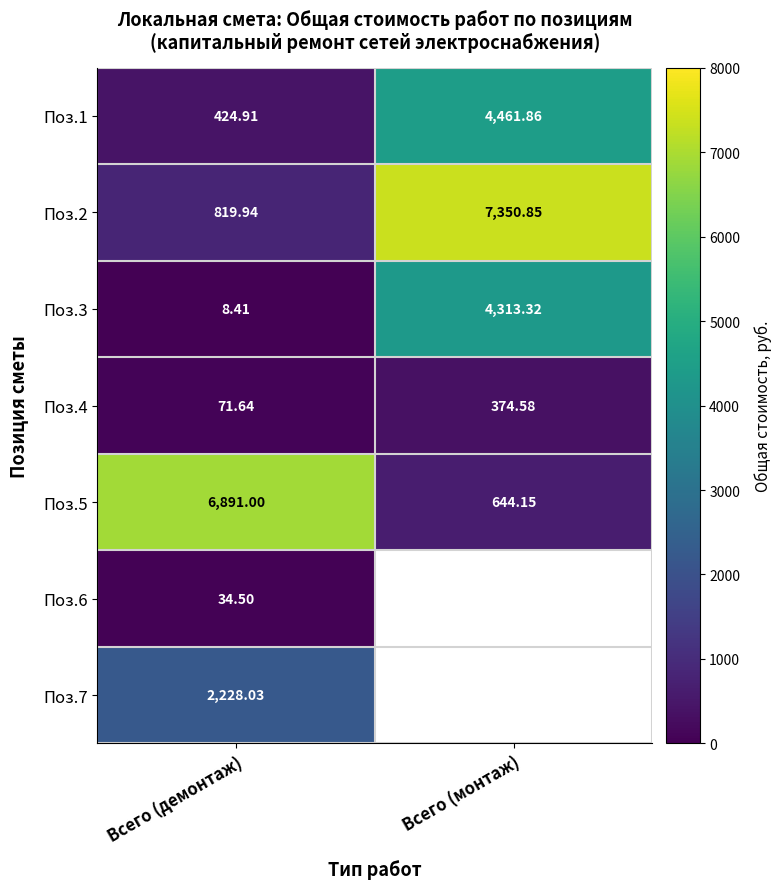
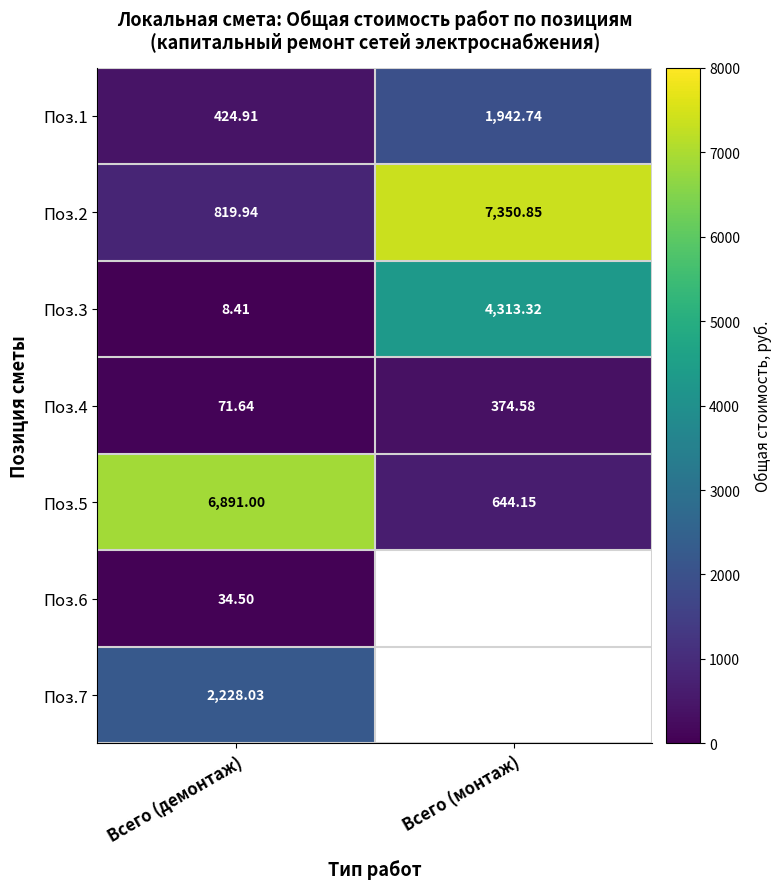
Поз.1, Всего (монтаж): 4,461.86 -> 1,942.74
